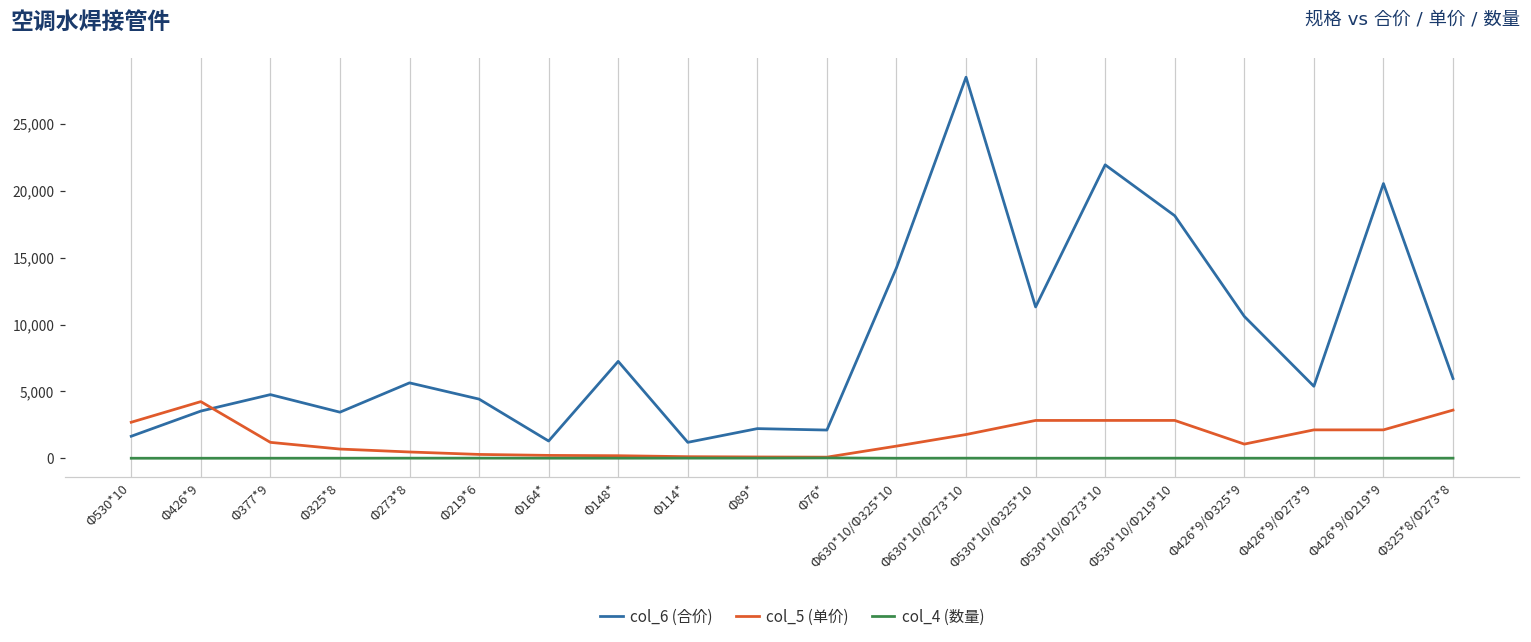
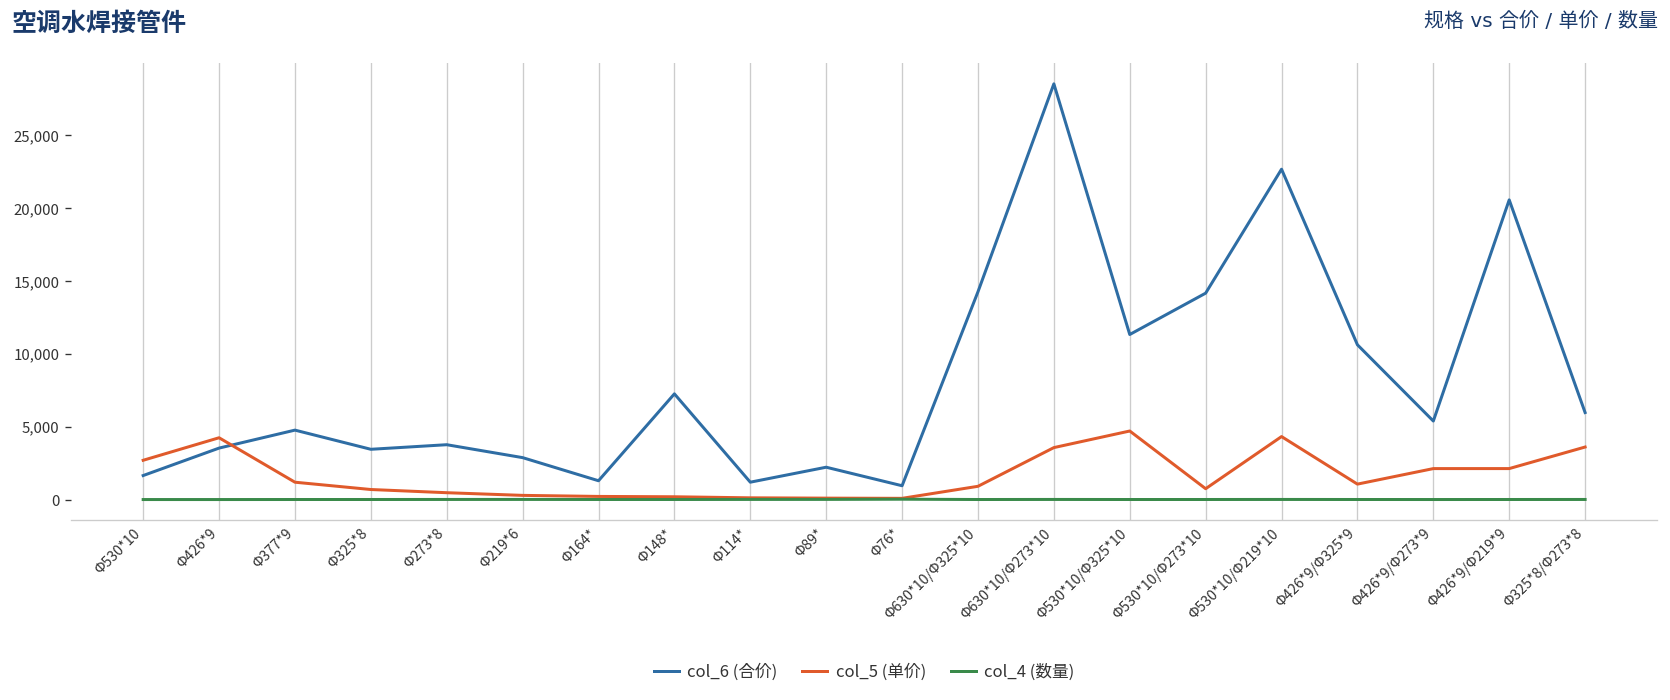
col_6 (合价), Φ273*8: 5,600 -> 3,800
col_6 (合价), Φ219*6: 4,400 -> 2,900
col_6 (合价), Φ76*: 2,100 -> 900
col_5 (单价), Φ630*10/Φ273*10: 1,800 -> 3,600
col_5 (单价), Φ530*10/Φ325*10: 2,800 -> 4,700
col_6 (合价), Φ530*10/Φ273*10: 22,000 -> 14,200
col_5 (单价), Φ530*10/Φ273*10: 2,800 -> 700
col_6 (合价), Φ530*10/Φ219*10: 18,100 -> 22,700
col_5 (单价), Φ530*10/Φ219*10: 2,800 -> 4,300
